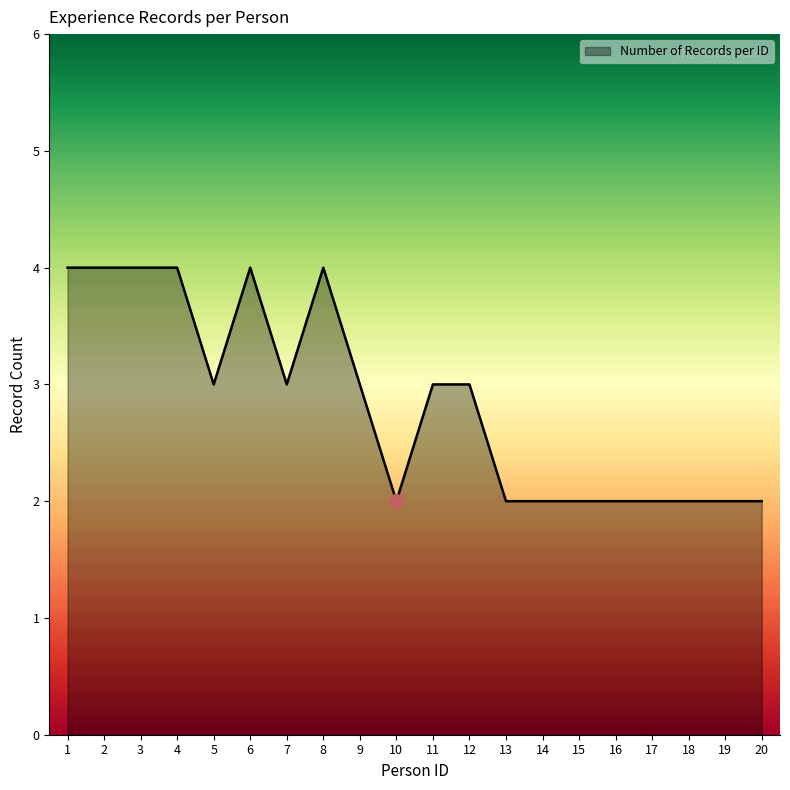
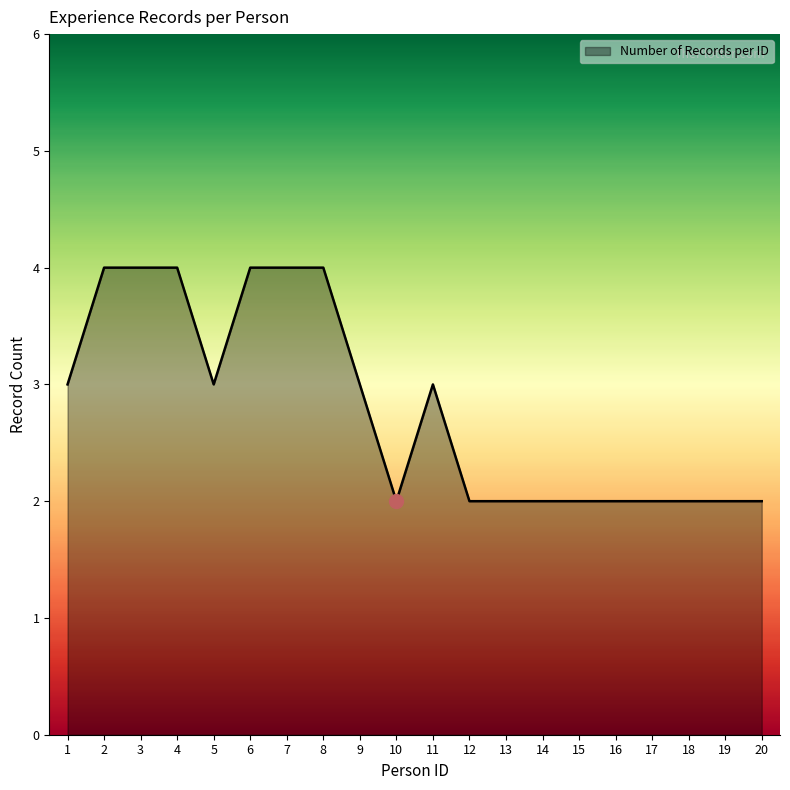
Number of Records per ID, 1: 4 -> 3
Number of Records per ID, 7: 3 -> 4
Number of Records per ID, 12: 3 -> 2
